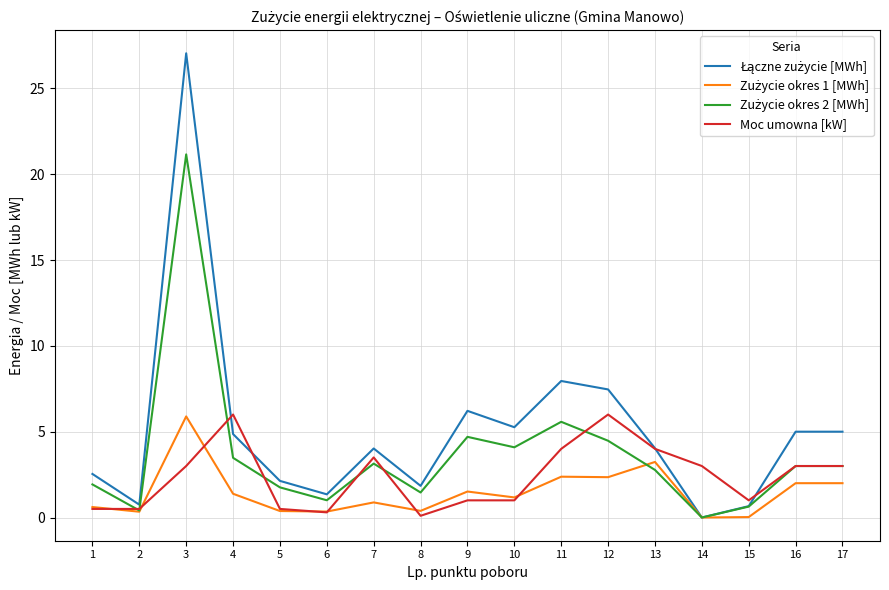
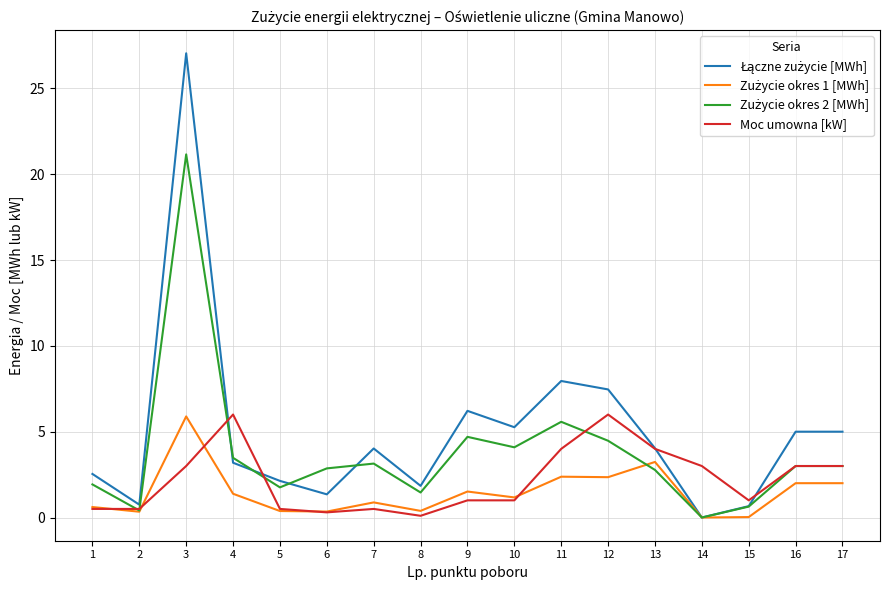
Łączne zużycie [MWh], 4: 4.9 -> 3.2
Zużycie okres 2 [MWh], 6: 1.0 -> 2.9
Moc umowna [kW], 7: 3.5 -> 0.5
